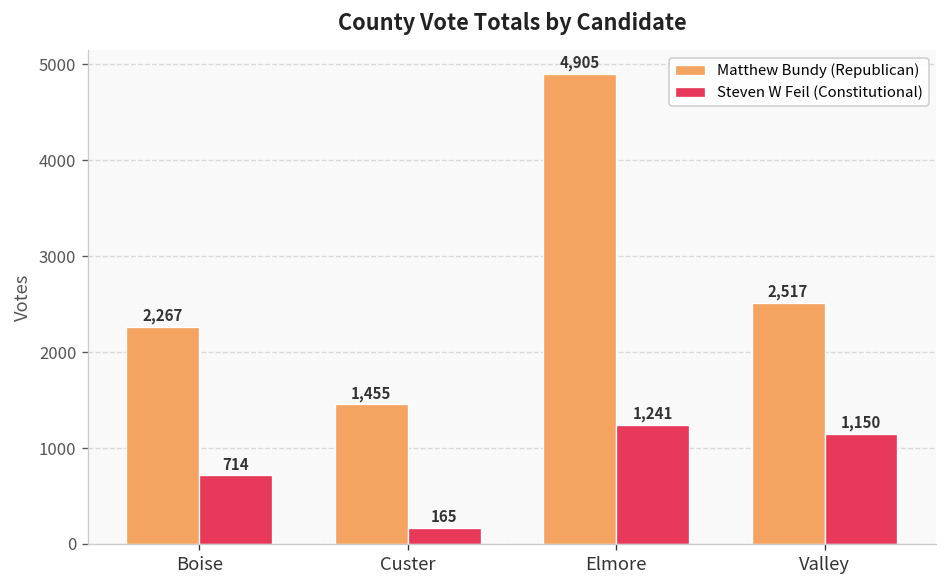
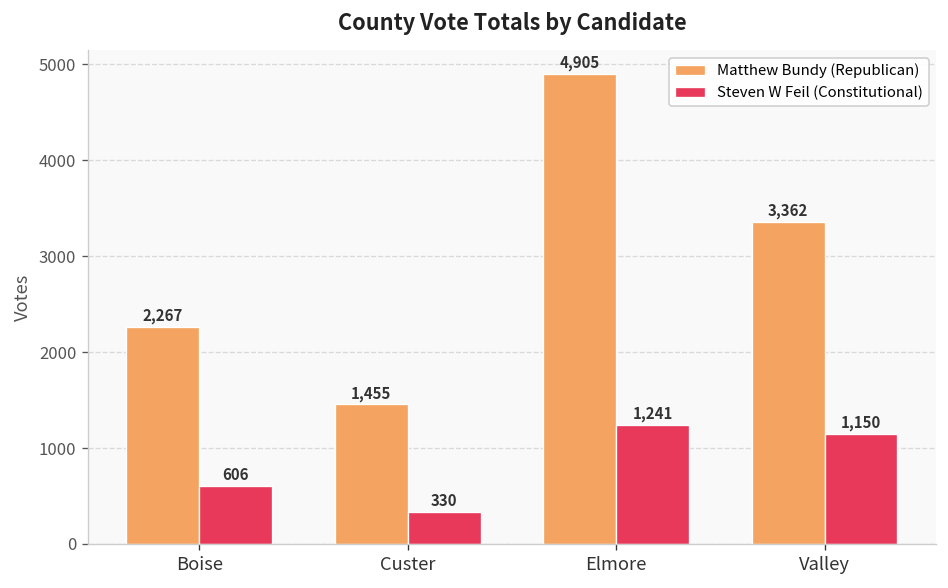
Steven W Feil (Constitutional), Boise: 714 -> 606
Steven W Feil (Constitutional), Custer: 165 -> 330
Matthew Bundy (Republican), Valley: 2,517 -> 3,362
